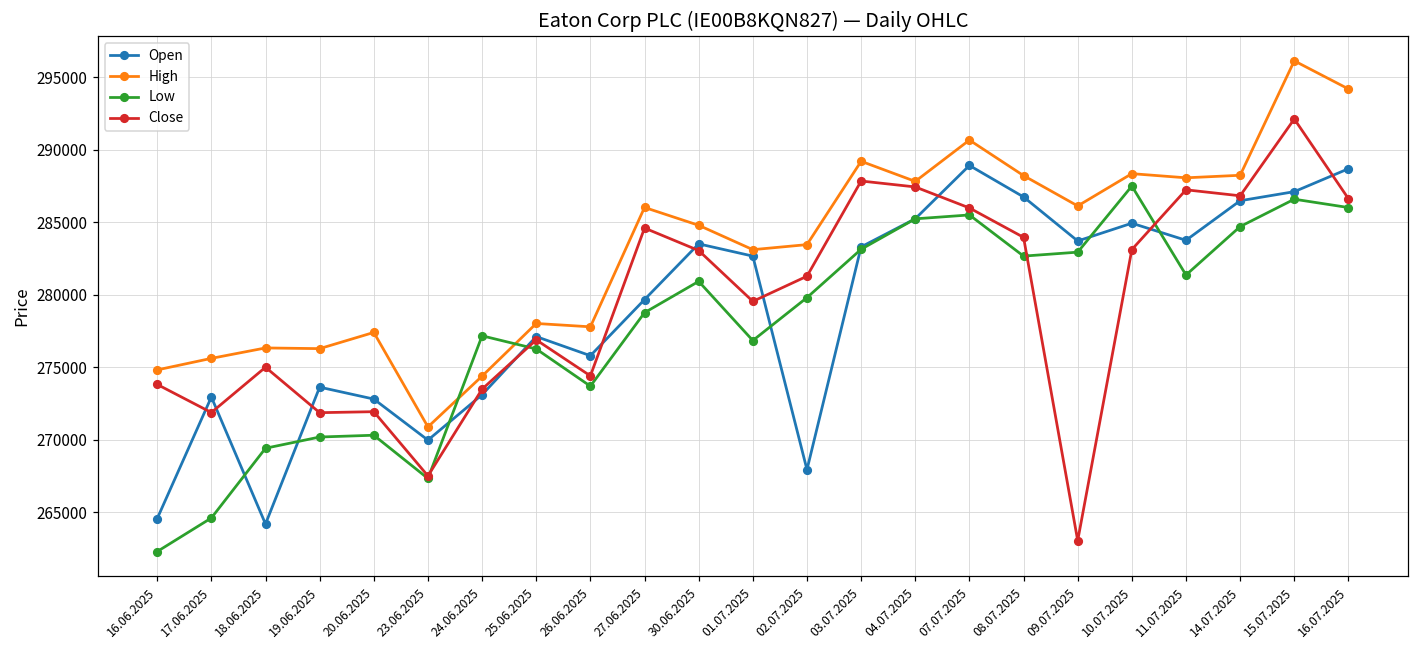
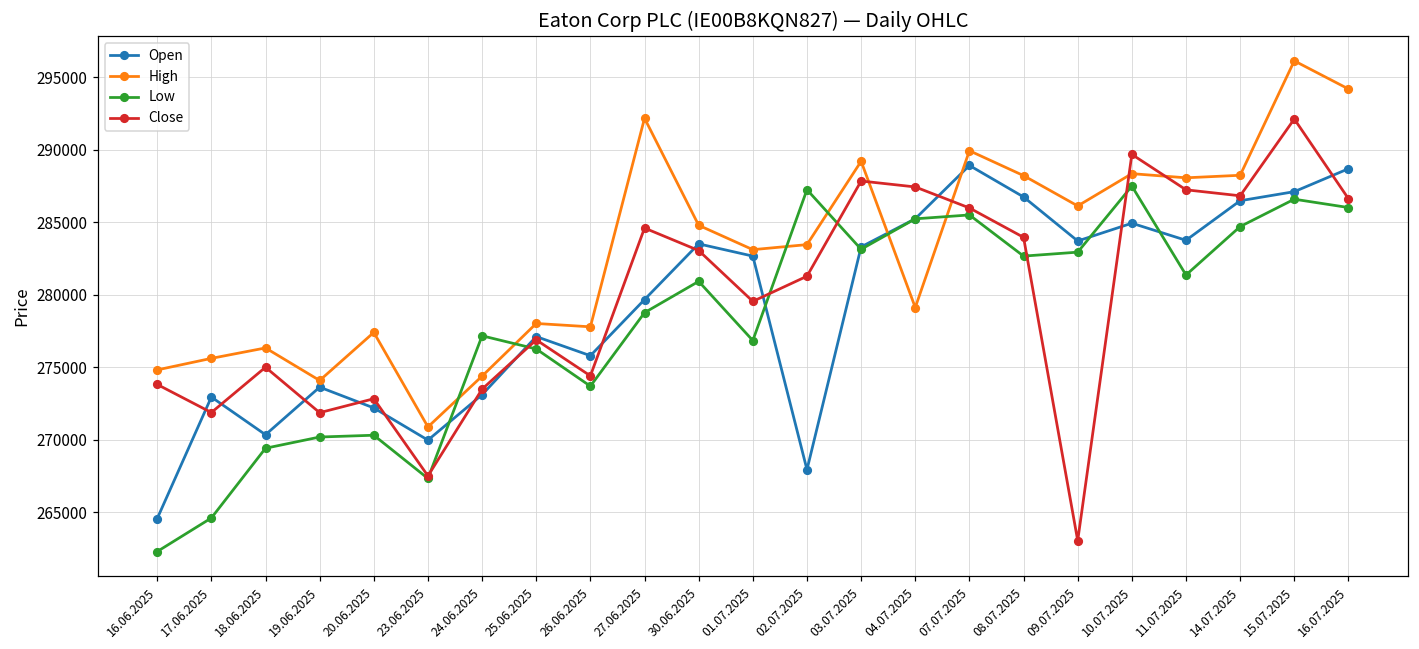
Open, 18.06.2025: 264200 -> 270300
High, 19.06.2025: 276300 -> 274100
Open, 20.06.2025: 272800 -> 272200
Close, 20.06.2025: 271900 -> 272800
High, 27.06.2025: 286000 -> 292200
Low, 02.07.2025: 279800 -> 287300
High, 04.07.2025: 287800 -> 279100
High, 07.07.2025: 290700 -> 289900
Close, 10.07.2025: 283100 -> 289700
